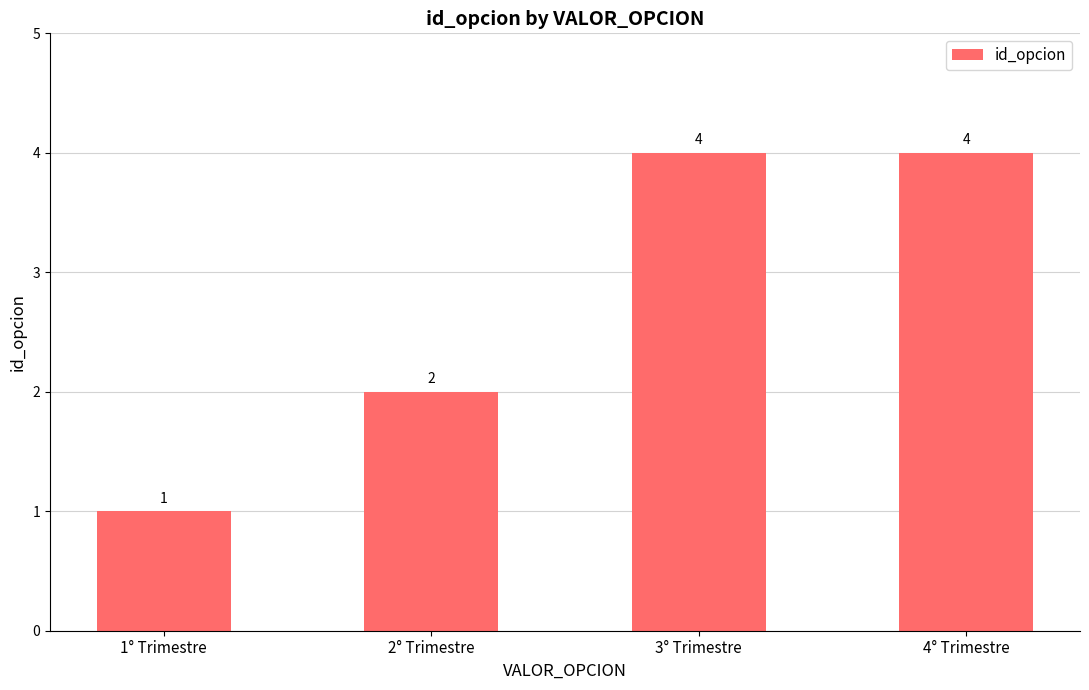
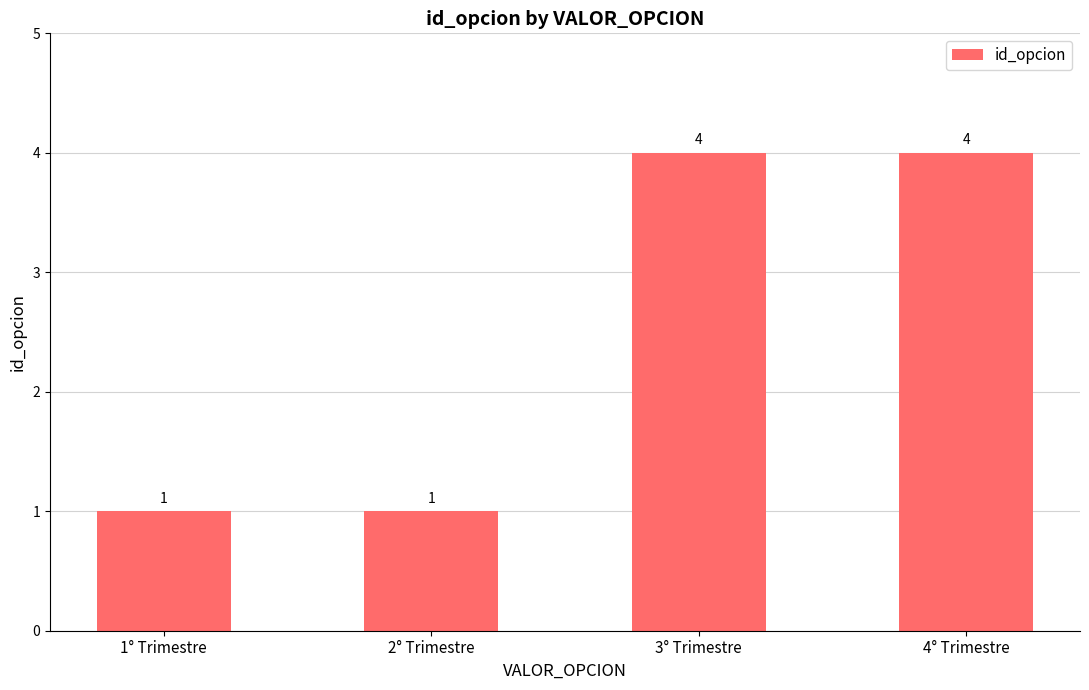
2° Trimestre: 2 -> 1
